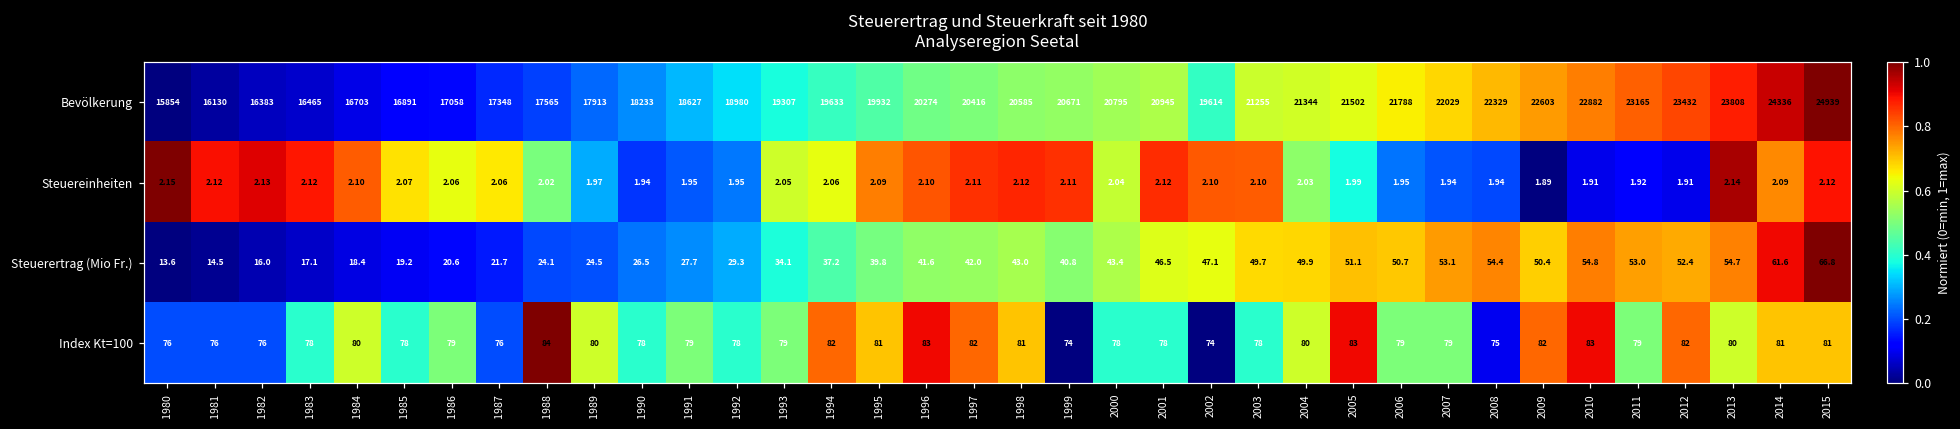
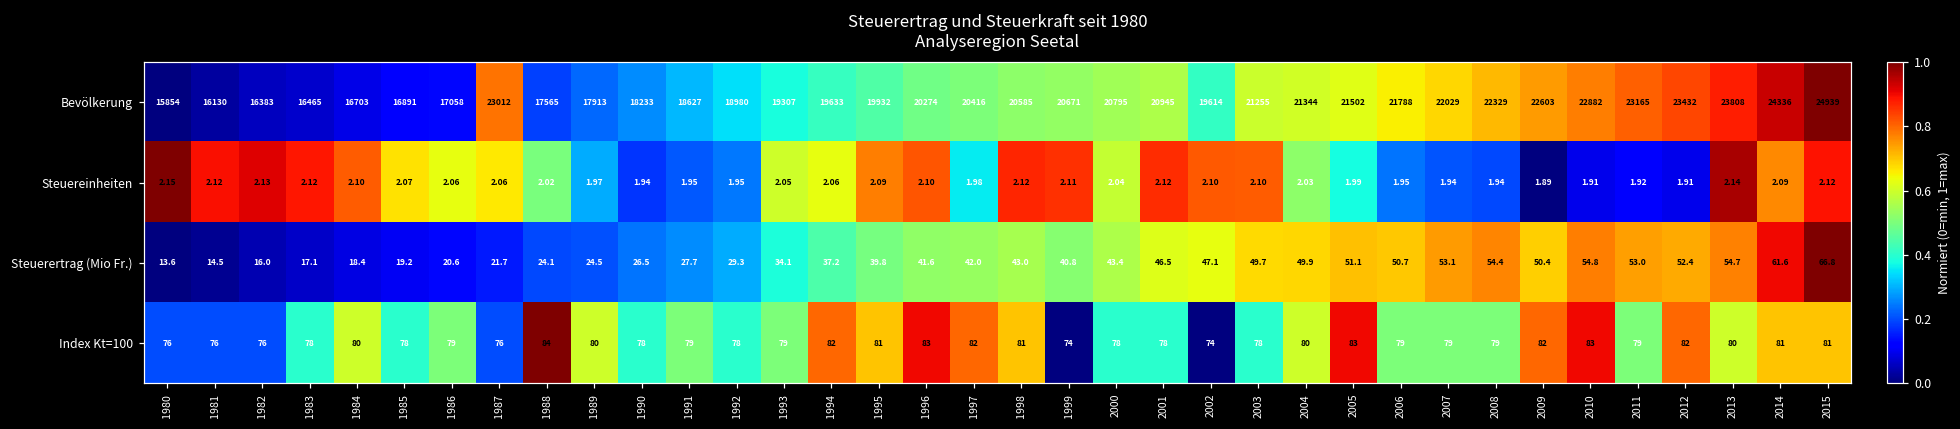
Bevölkerung, 1987: 17348 -> 23012
Steuereinheiten, 1997: 2.11 -> 1.98
Index Kt=100, 2008: 75 -> 79
